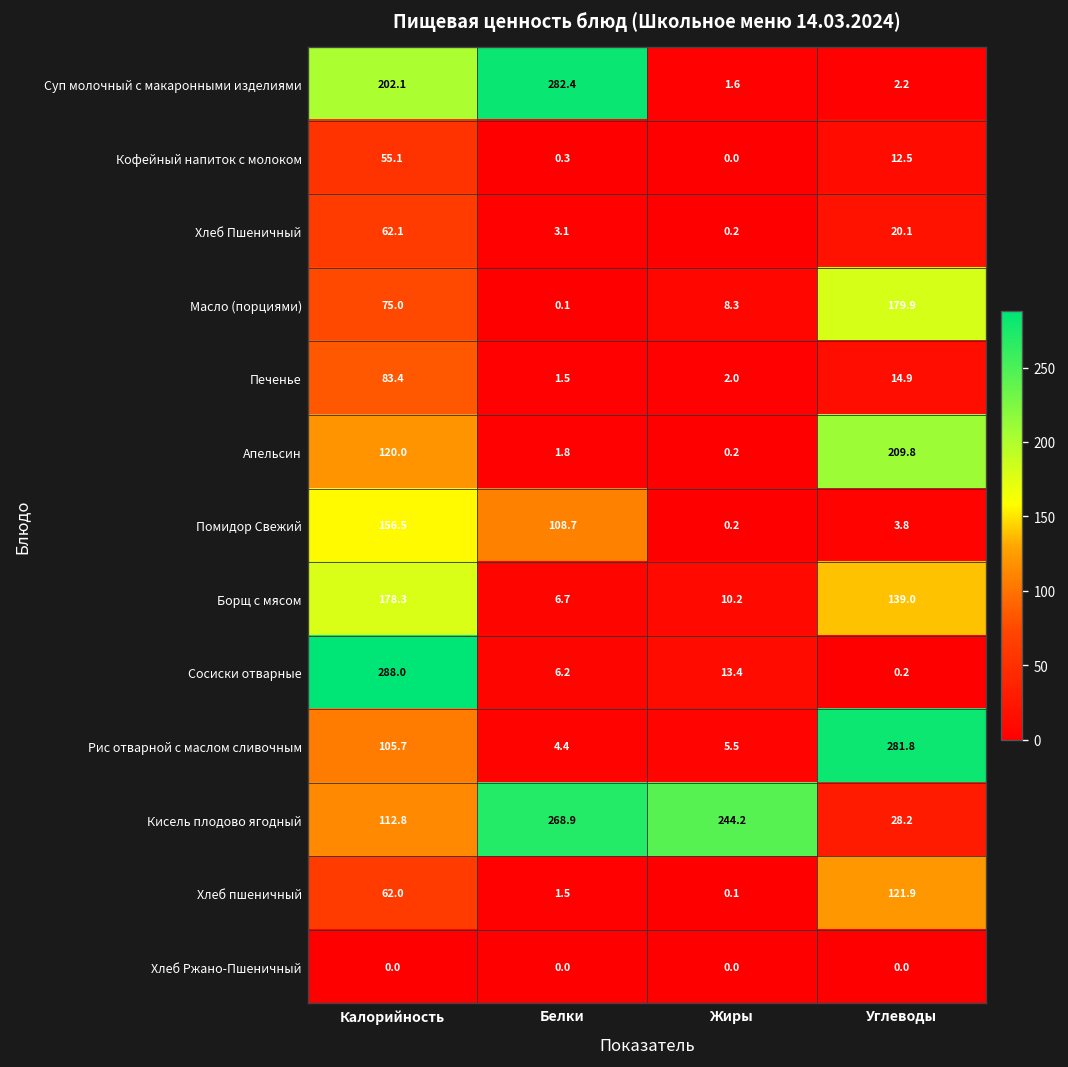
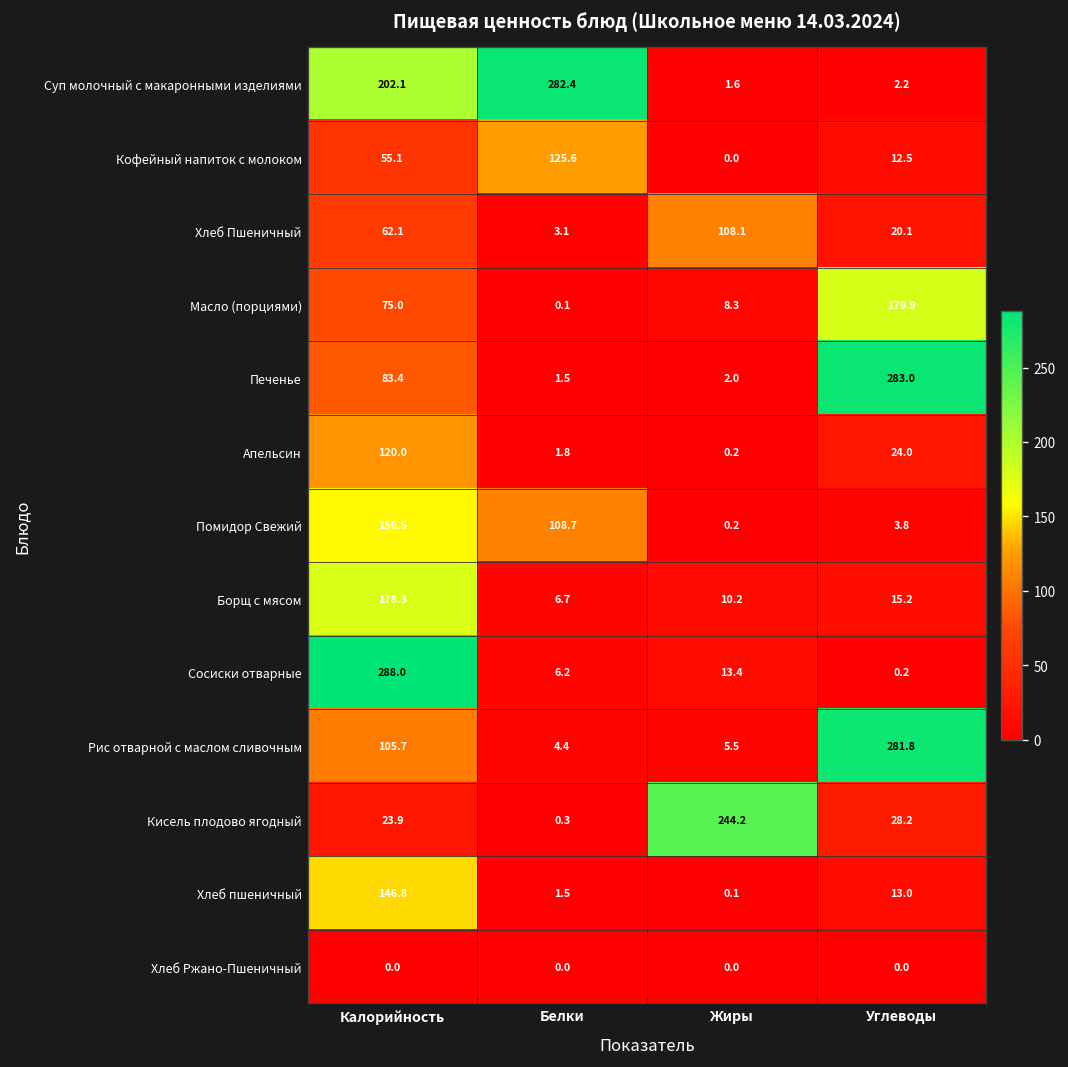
Кофейный напиток с молоком, Белки: 0.3 -> 125.6
Хлеб Пшеничный, Жиры: 0.2 -> 108.1
Печенье, Углеводы: 14.9 -> 283.0
Апельсин, Углеводы: 209.8 -> 24.0
Борщ с мясом, Углеводы: 139.0 -> 15.2
Кисель плодово ягодный, Калорийность: 112.8 -> 23.9
Кисель плодово ягодный, Белки: 268.9 -> 0.3
Хлеб пшеничный, Калорийность: 62.0 -> 146.8
Хлеб пшеничный, Углеводы: 121.9 -> 13.0
